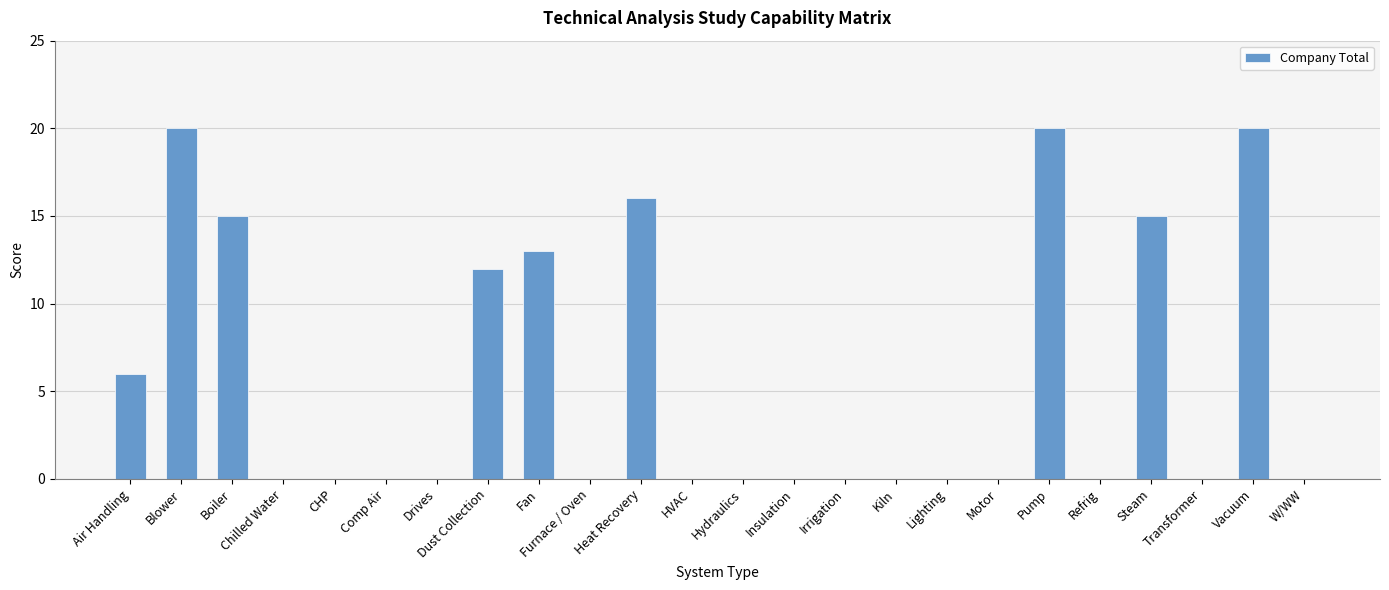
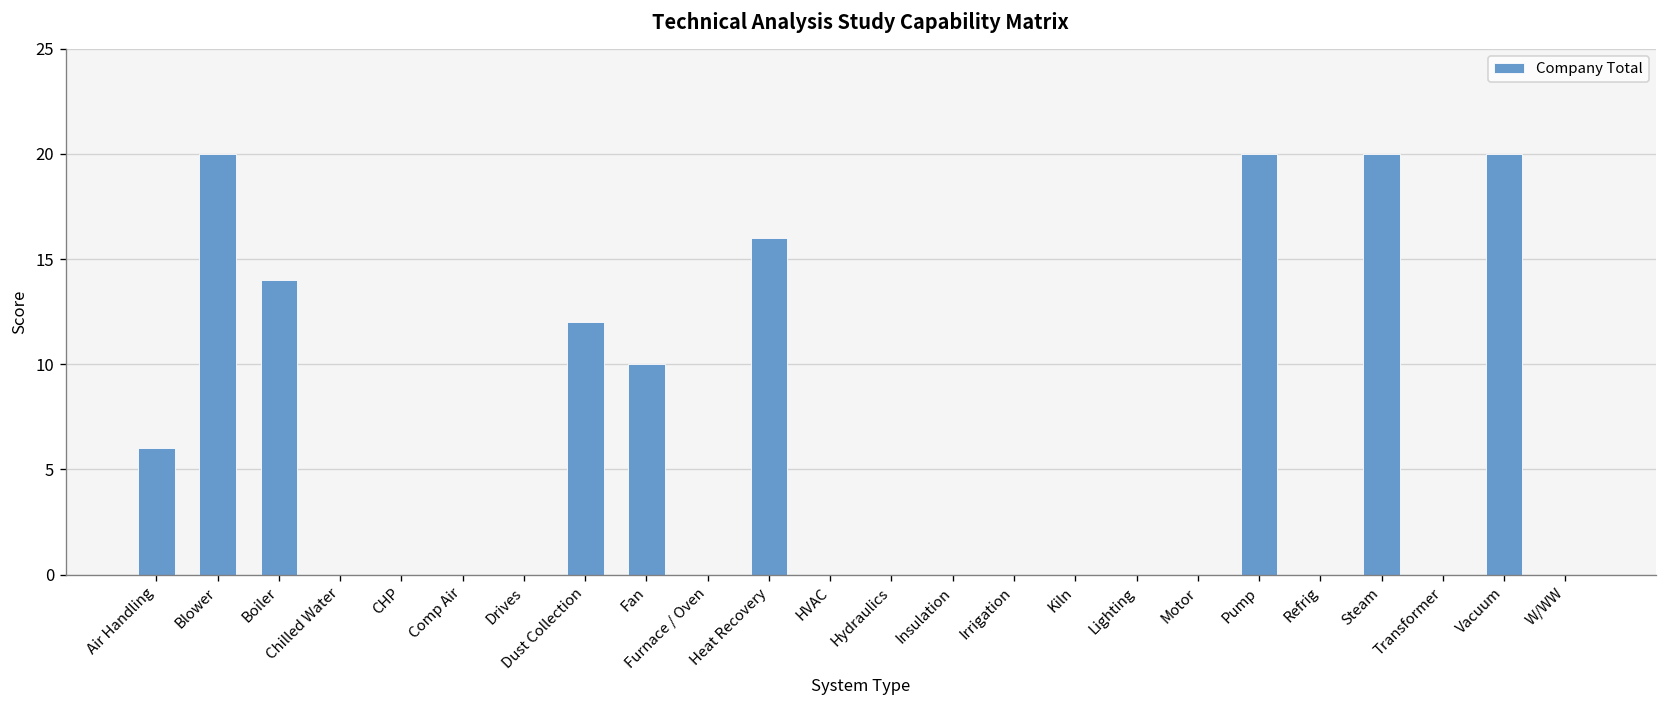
Boiler: 15 -> 14
Fan: 13 -> 10
Steam: 15 -> 20
